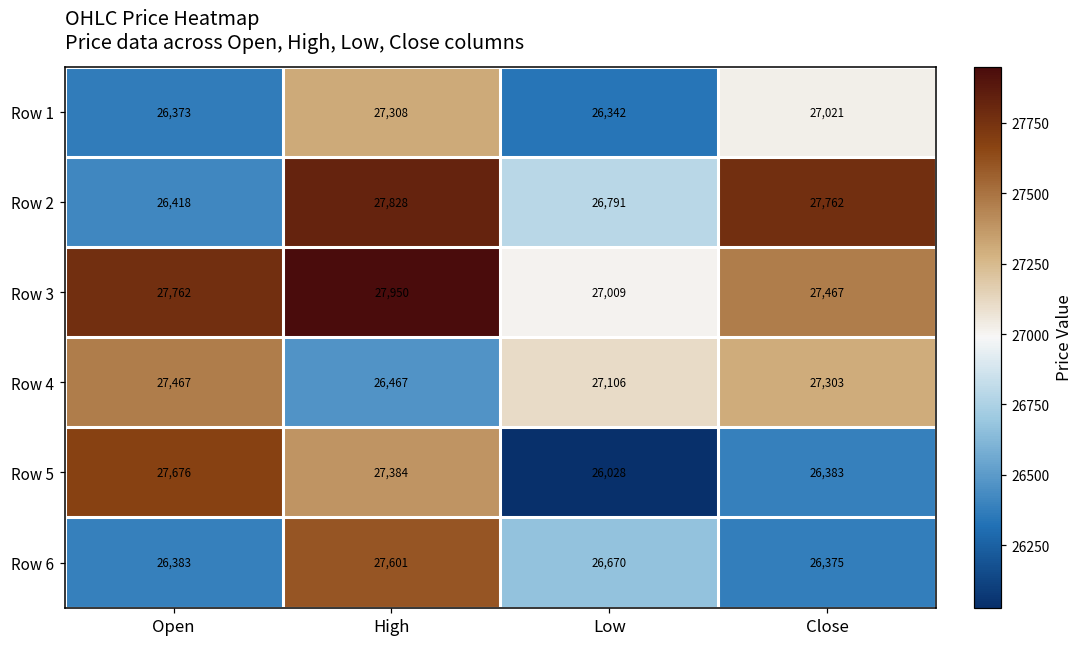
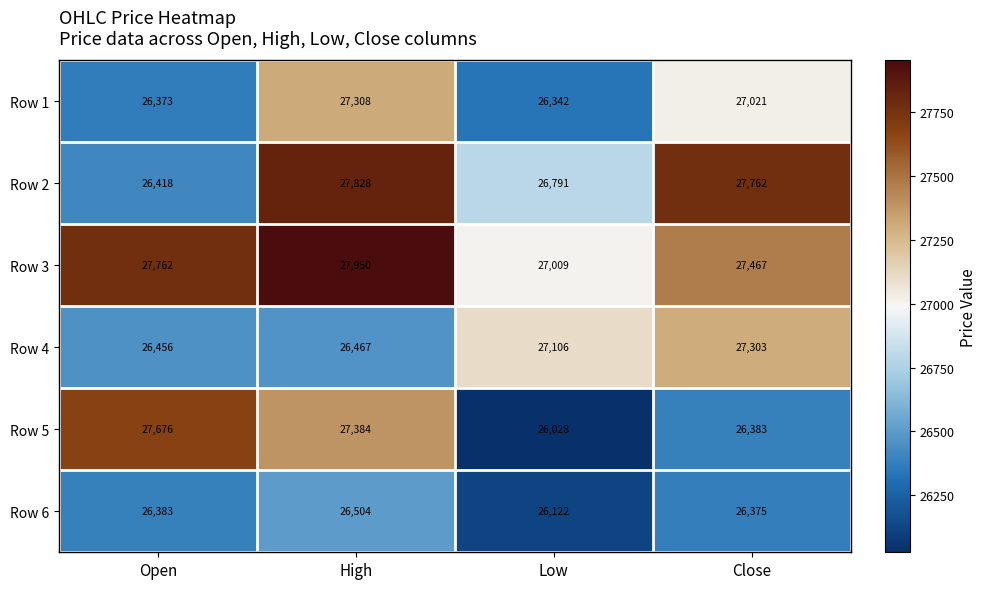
Row 4, Open: 27,467 -> 26,456
Row 6, High: 27,601 -> 26,504
Row 6, Low: 26,670 -> 26,122
